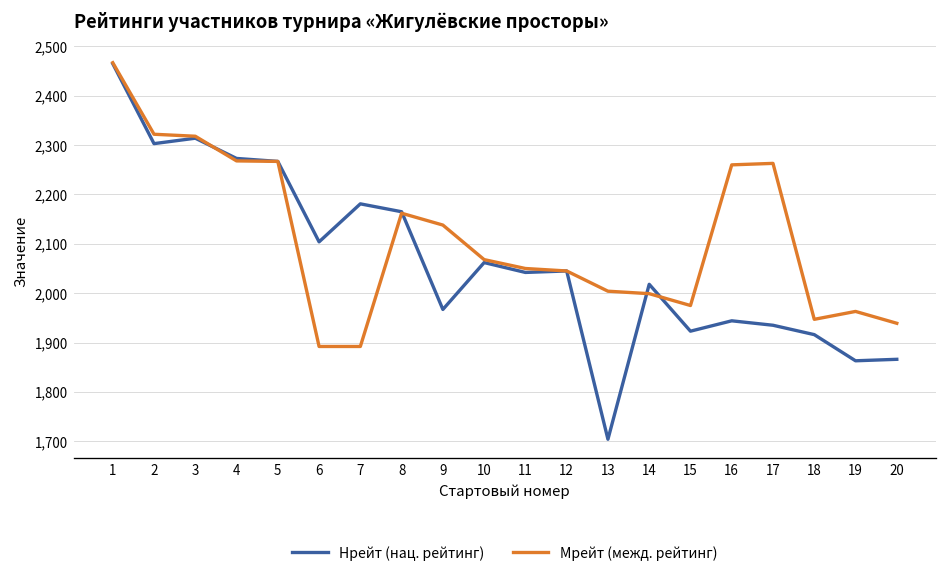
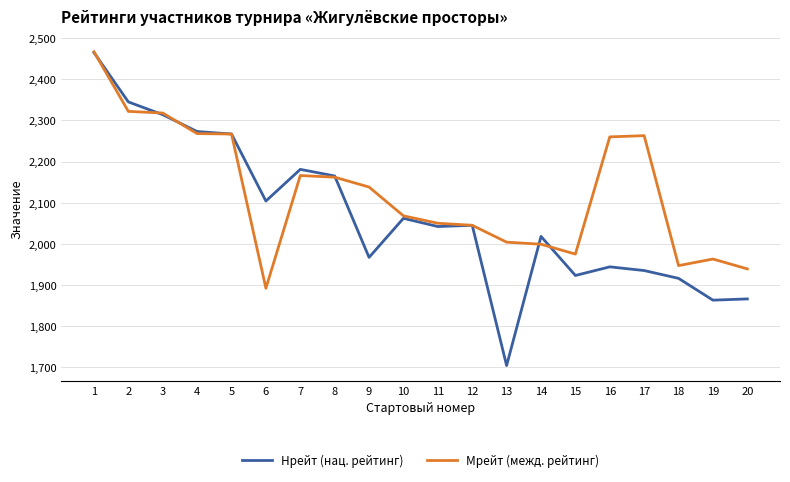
Нрейт (нац. рейтинг), 2: 2,300 -> 2,350
Мрейт (межд. рейтинг), 7: 1,890 -> 2,170
